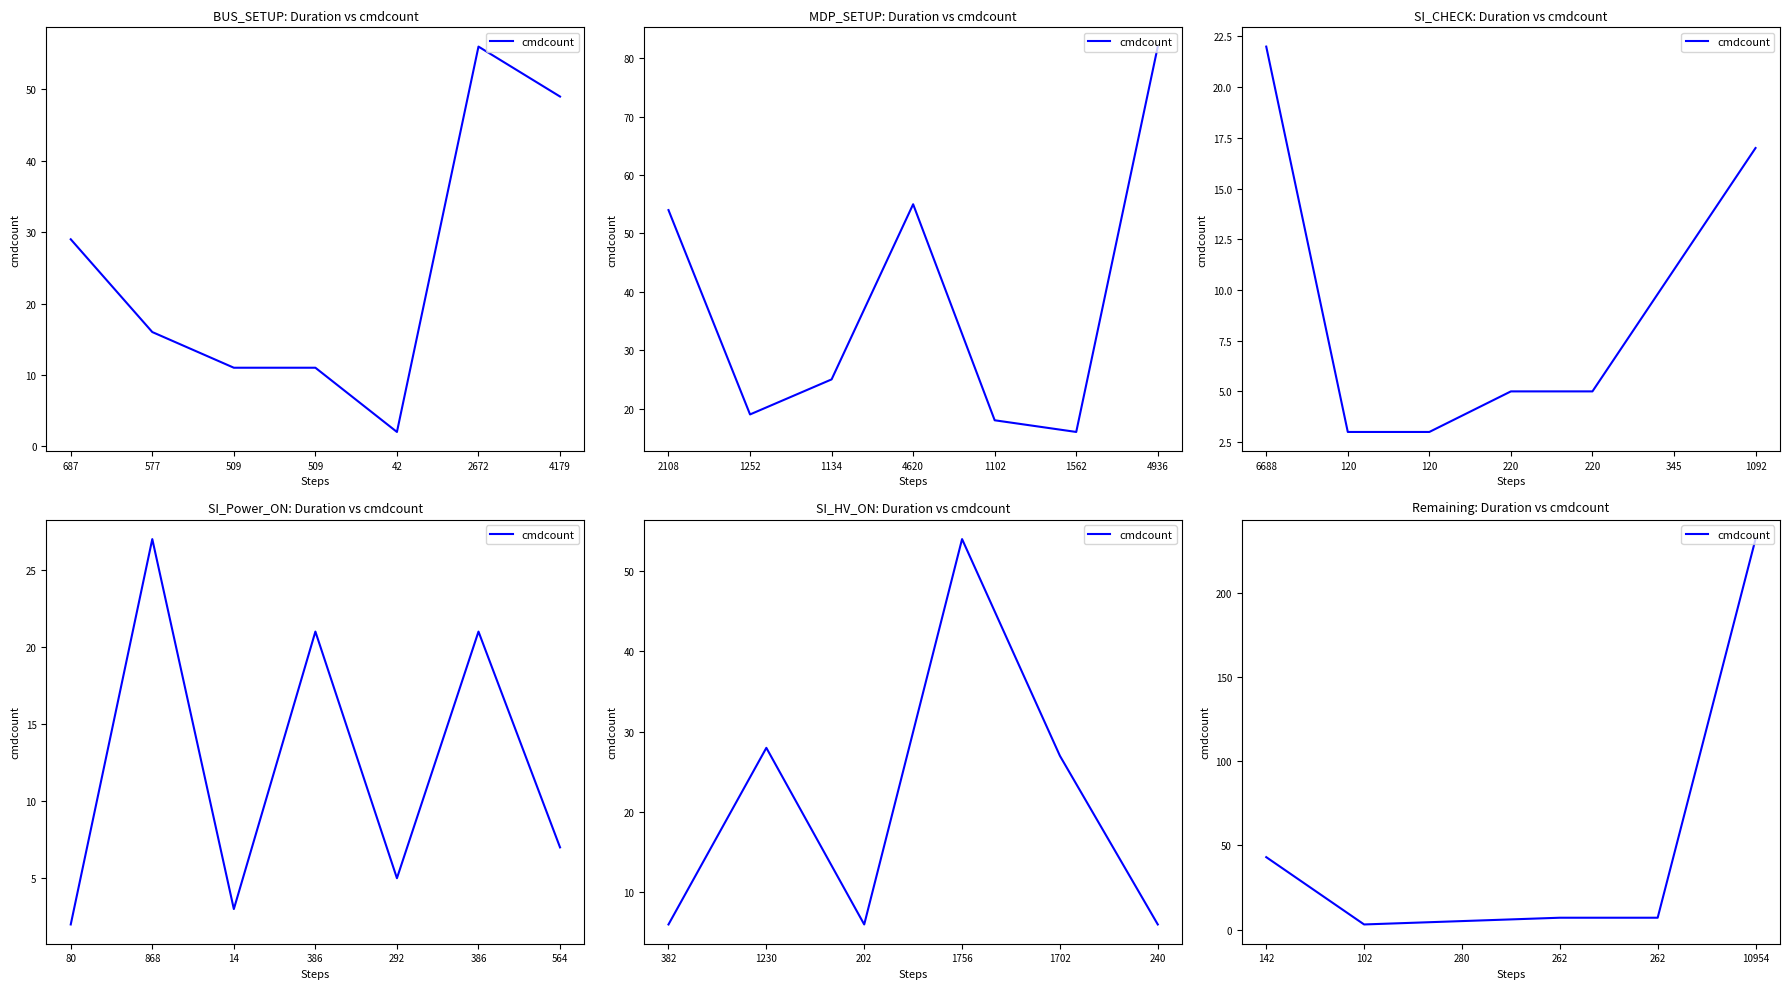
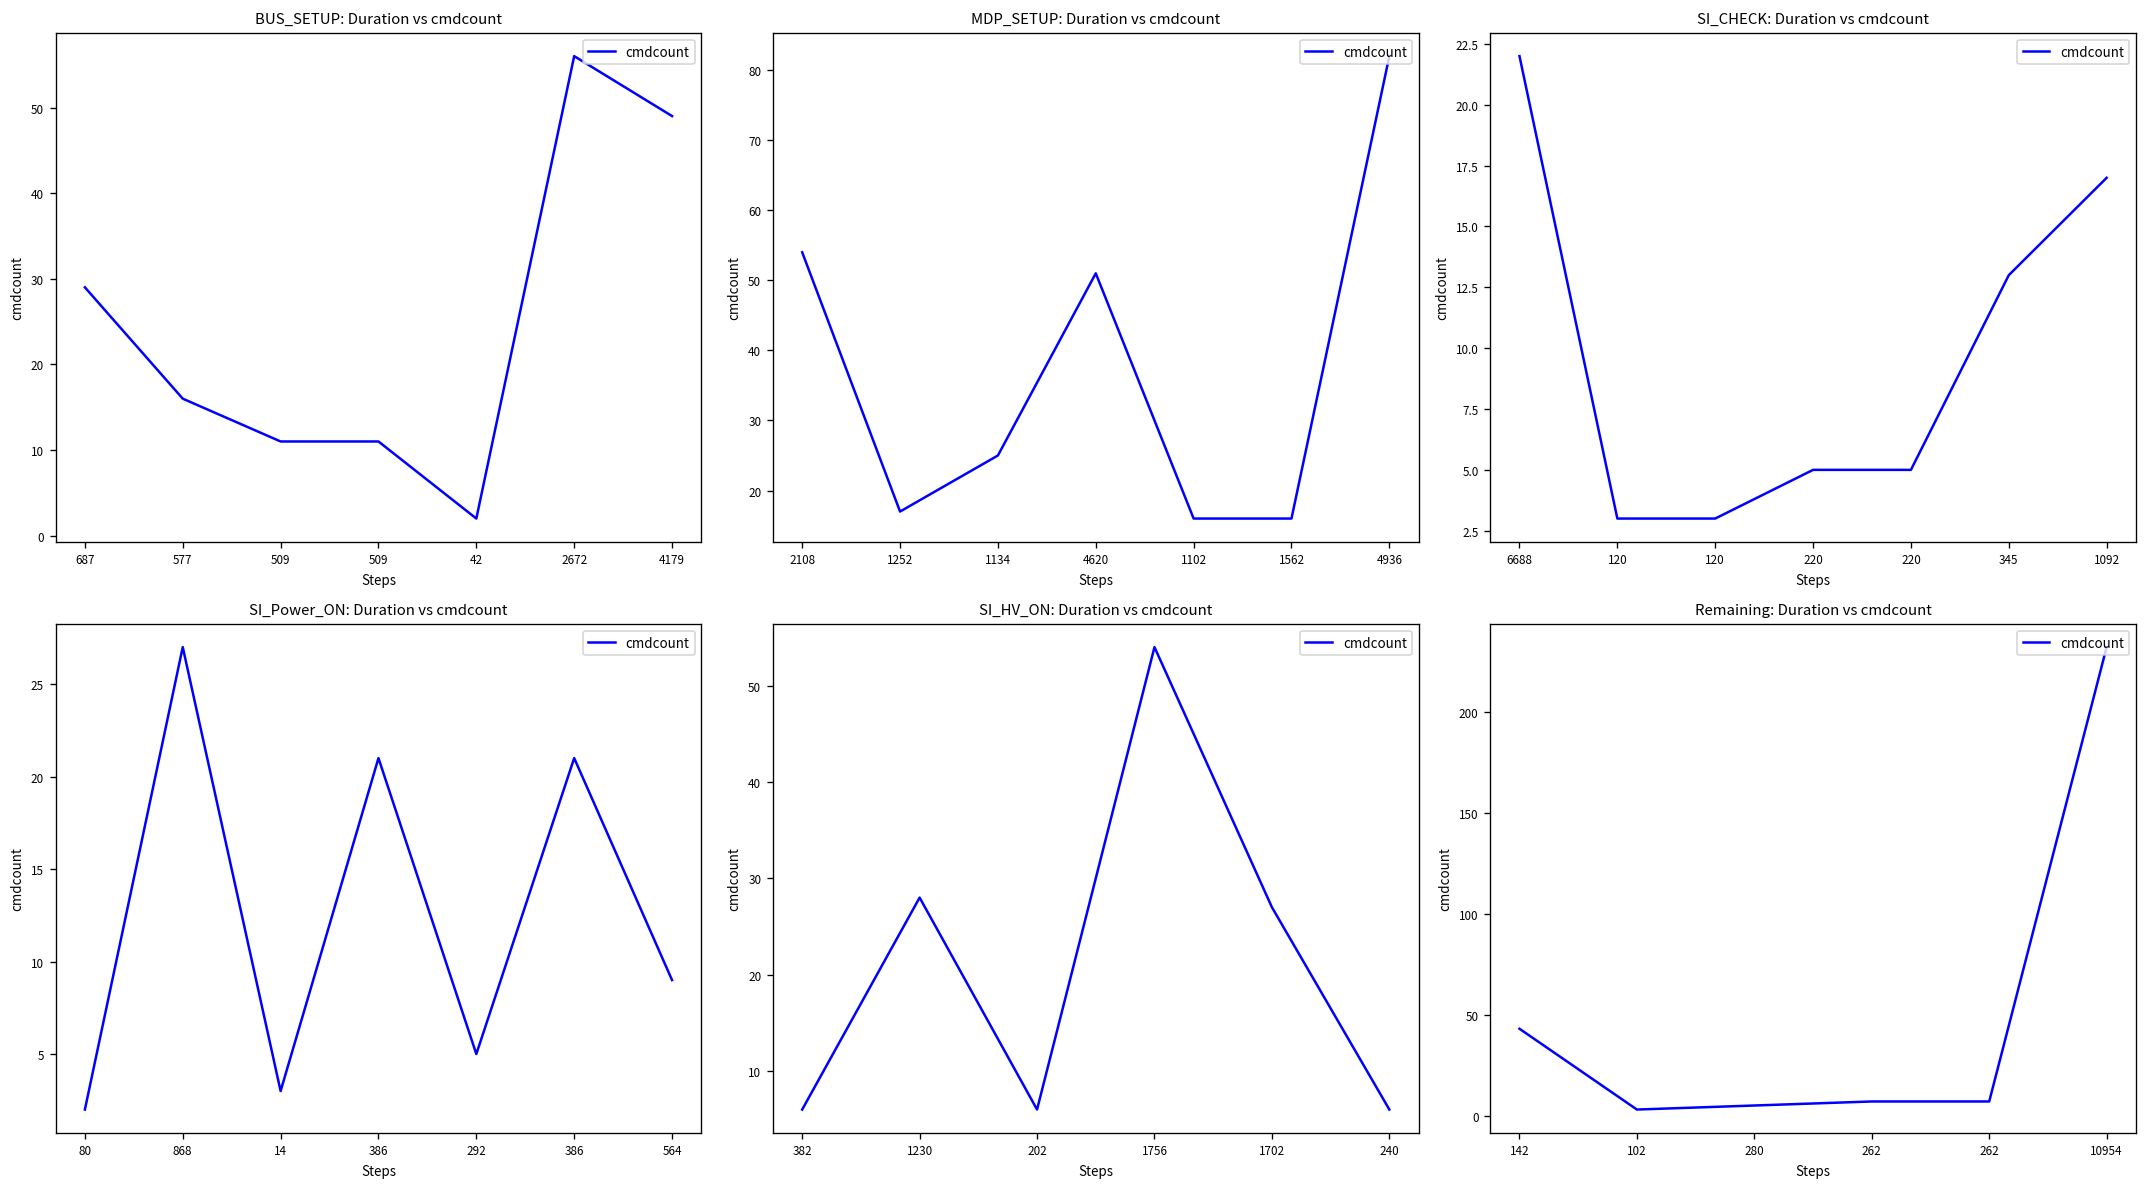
MDP_SETUP: Duration vs cmdcount, 1252: 19 -> 17
MDP_SETUP: Duration vs cmdcount, 4620: 55 -> 51
MDP_SETUP: Duration vs cmdcount, 1102: 18 -> 16
SI_CHECK: Duration vs cmdcount, 345: 11 -> 13
SI_Power_ON: Duration vs cmdcount, 564: 7 -> 9
